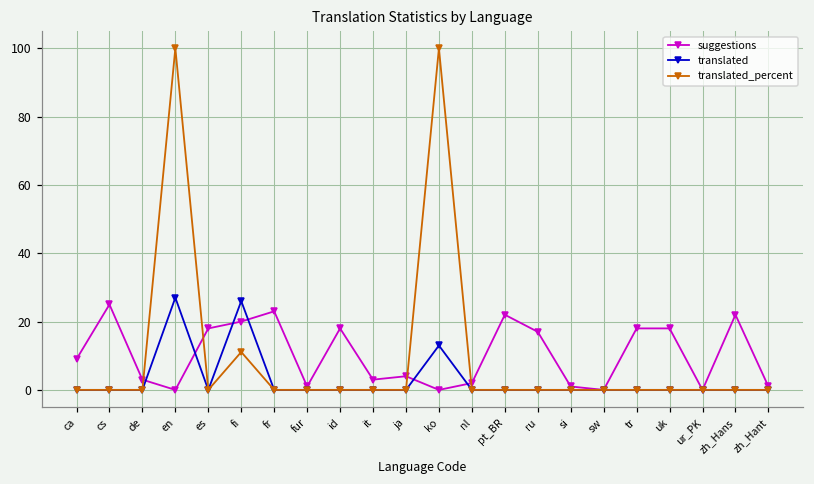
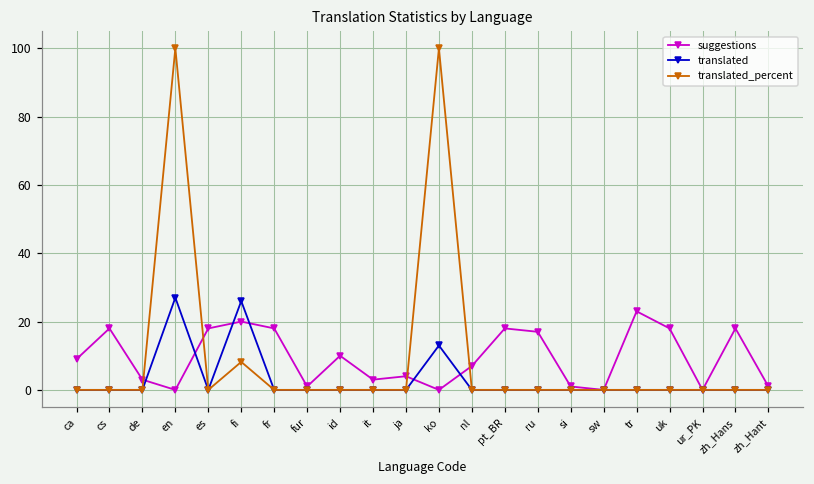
suggestions, cs: 25 -> 18
translated_percent, fi: 11 -> 8
suggestions, fr: 23 -> 18
suggestions, id: 18 -> 10
suggestions, nl: 2 -> 7
suggestions, pt_BR: 22 -> 18
suggestions, tr: 18 -> 23
suggestions, zh_Hans: 22 -> 18
